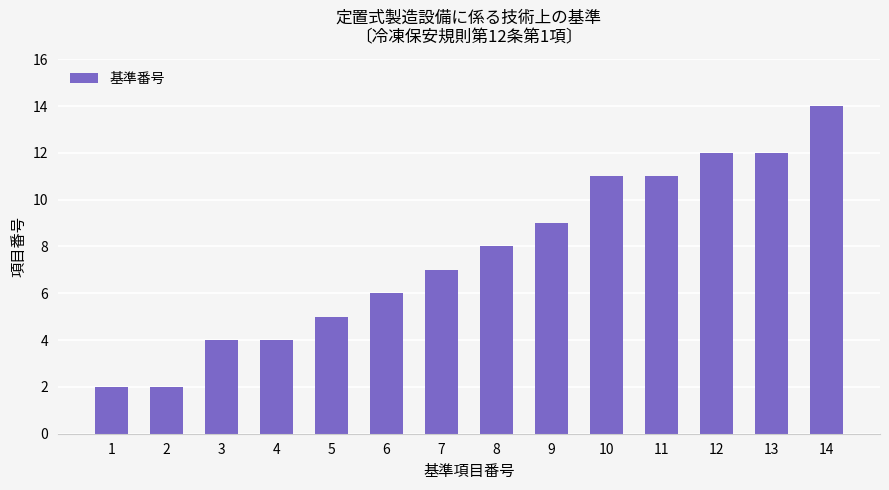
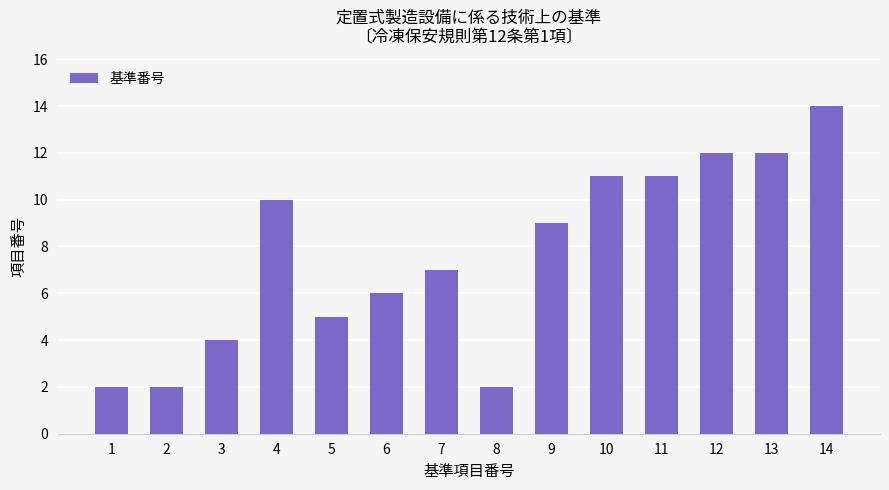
4: 4 -> 10
8: 8 -> 2
